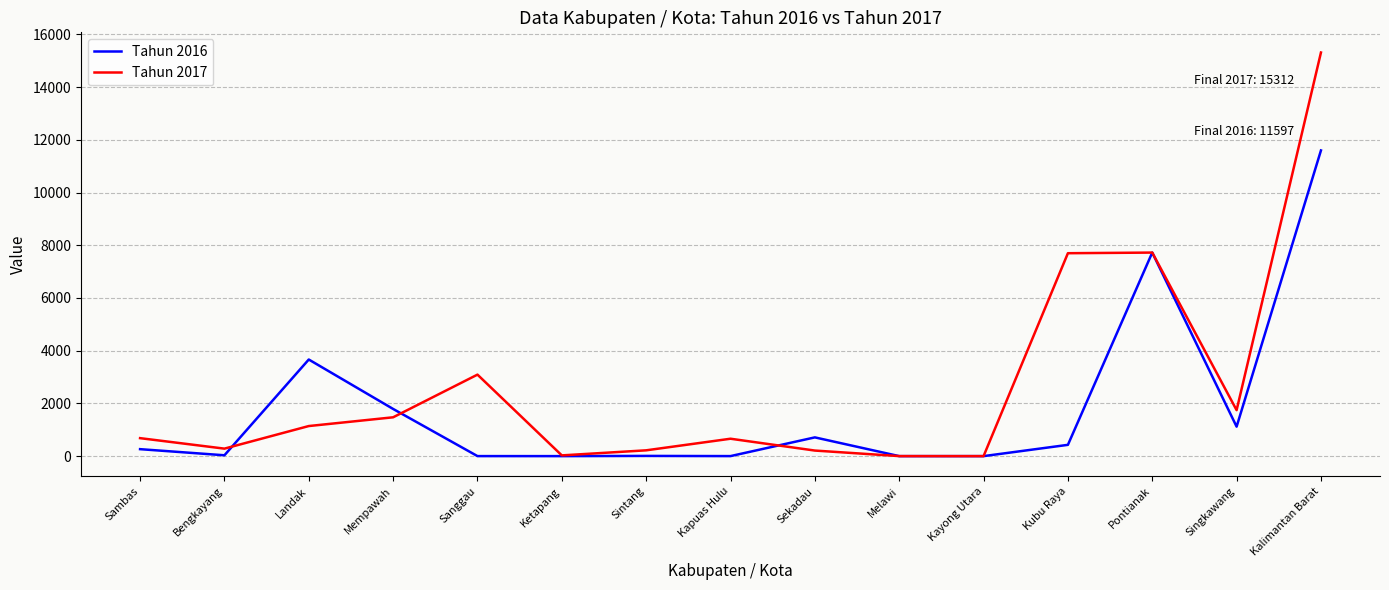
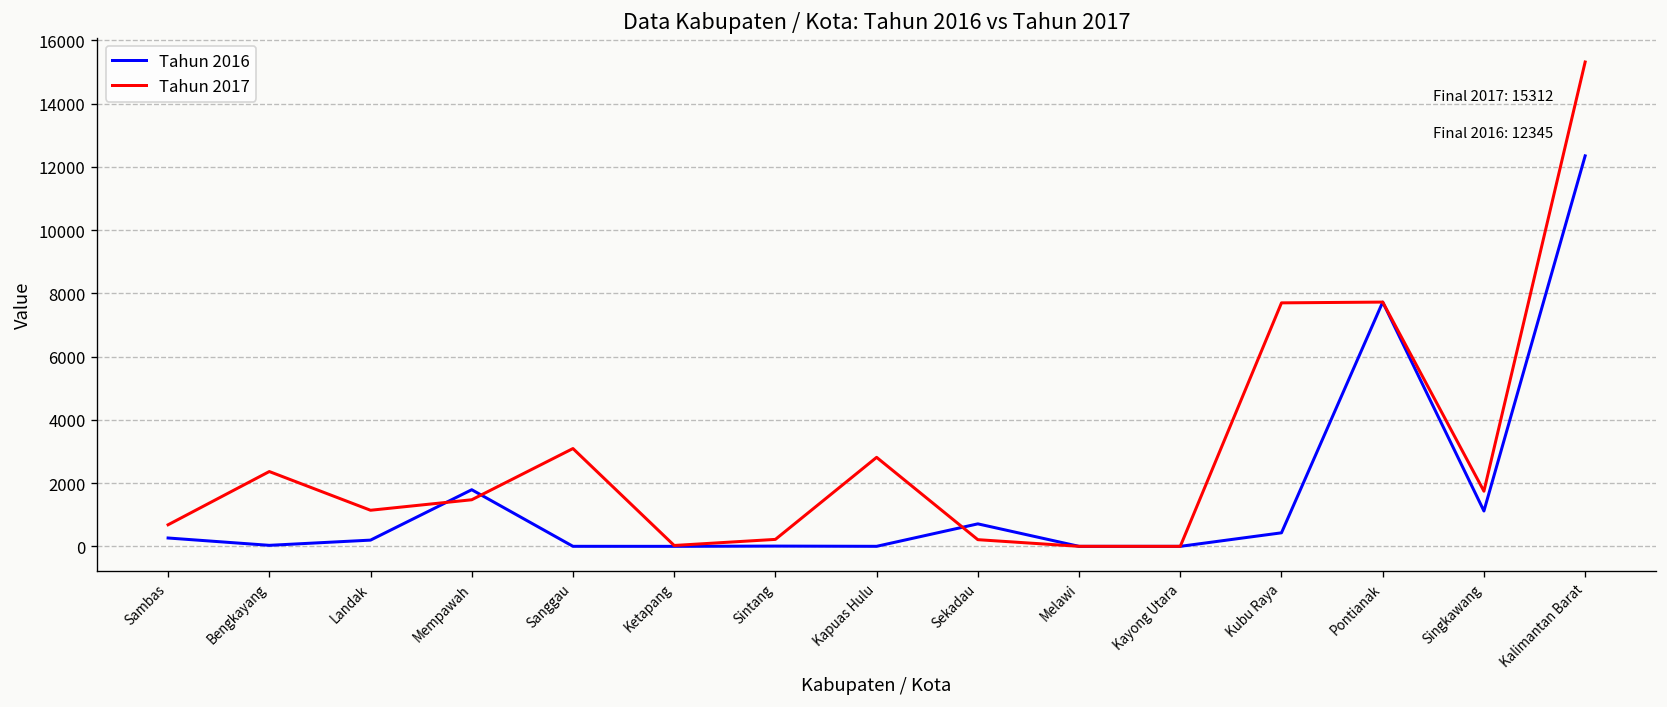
Tahun 2017, Bengkayang: 300 -> 2400
Tahun 2016, Landak: 3700 -> 200
Tahun 2017, Kapuas Hulu: 700 -> 2800
Tahun 2016, Kalimantan Barat: 11597 -> 12345
